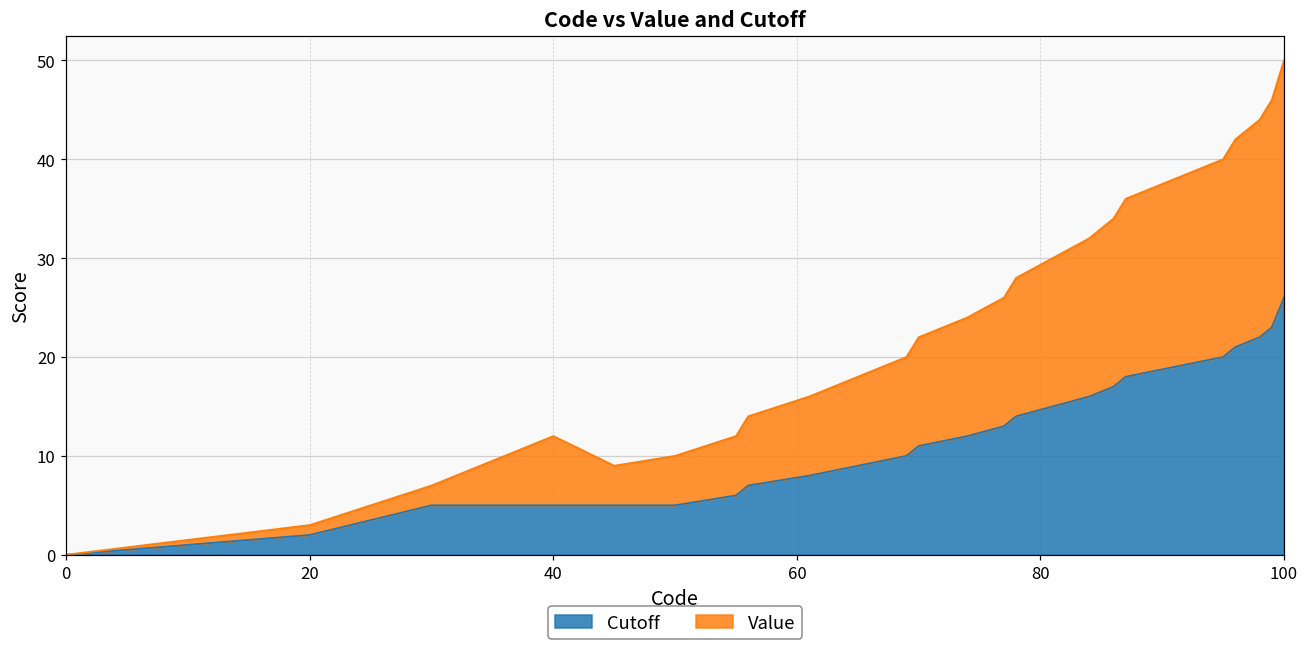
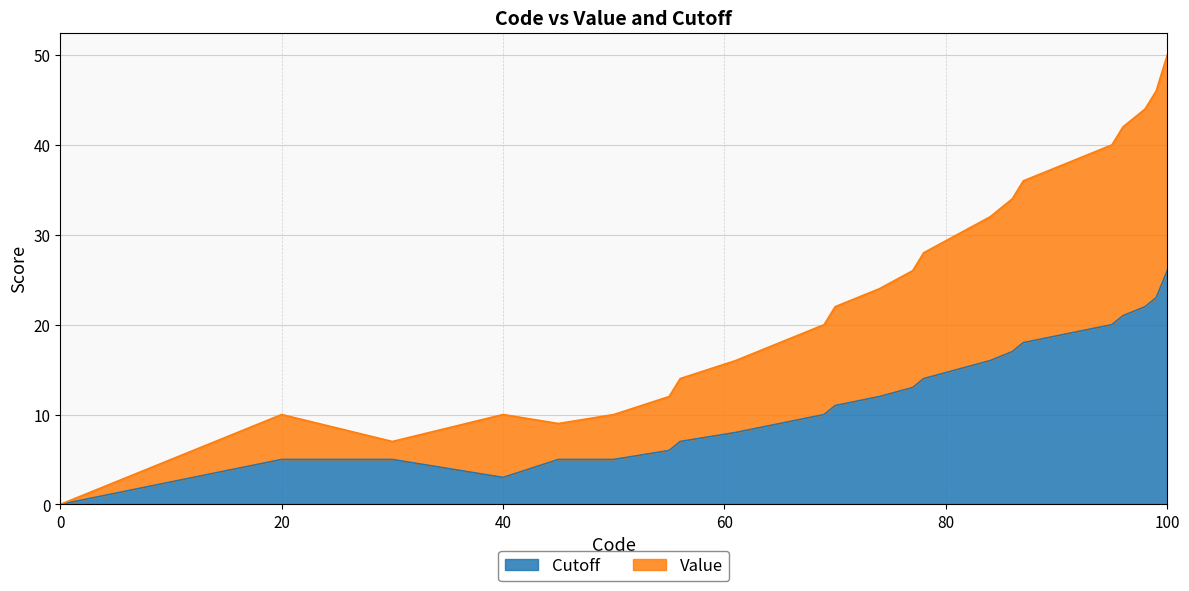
Cutoff, 20: 2 -> 5
Value, 20: 1 -> 5
Cutoff, 40: 5 -> 3
